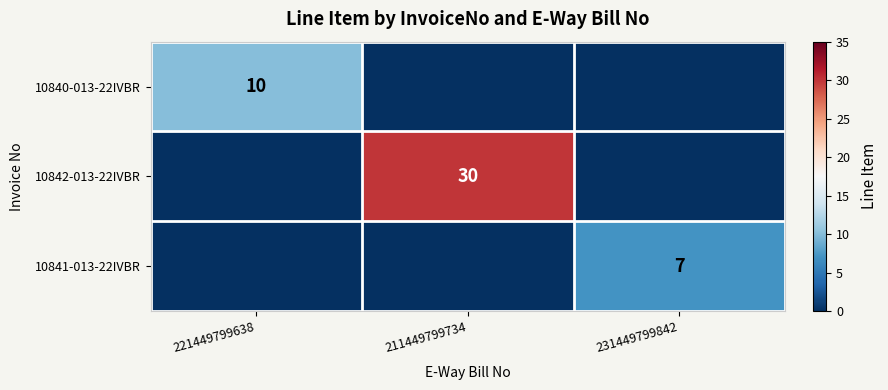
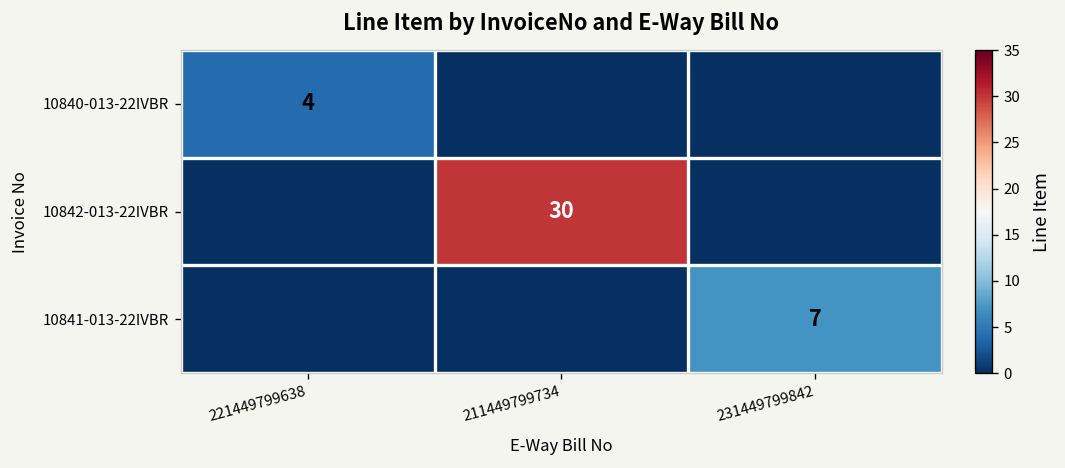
10840-013-22IVBR, 221449799638: 10 -> 4
